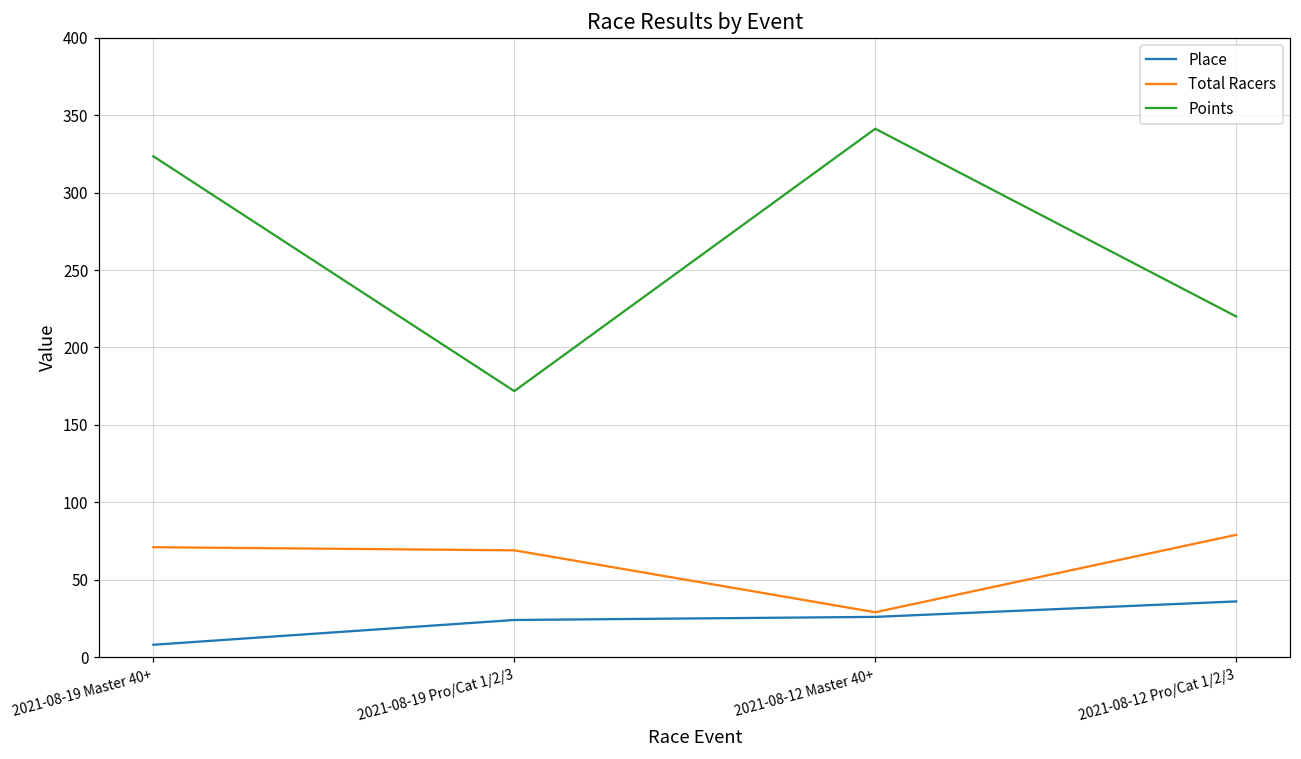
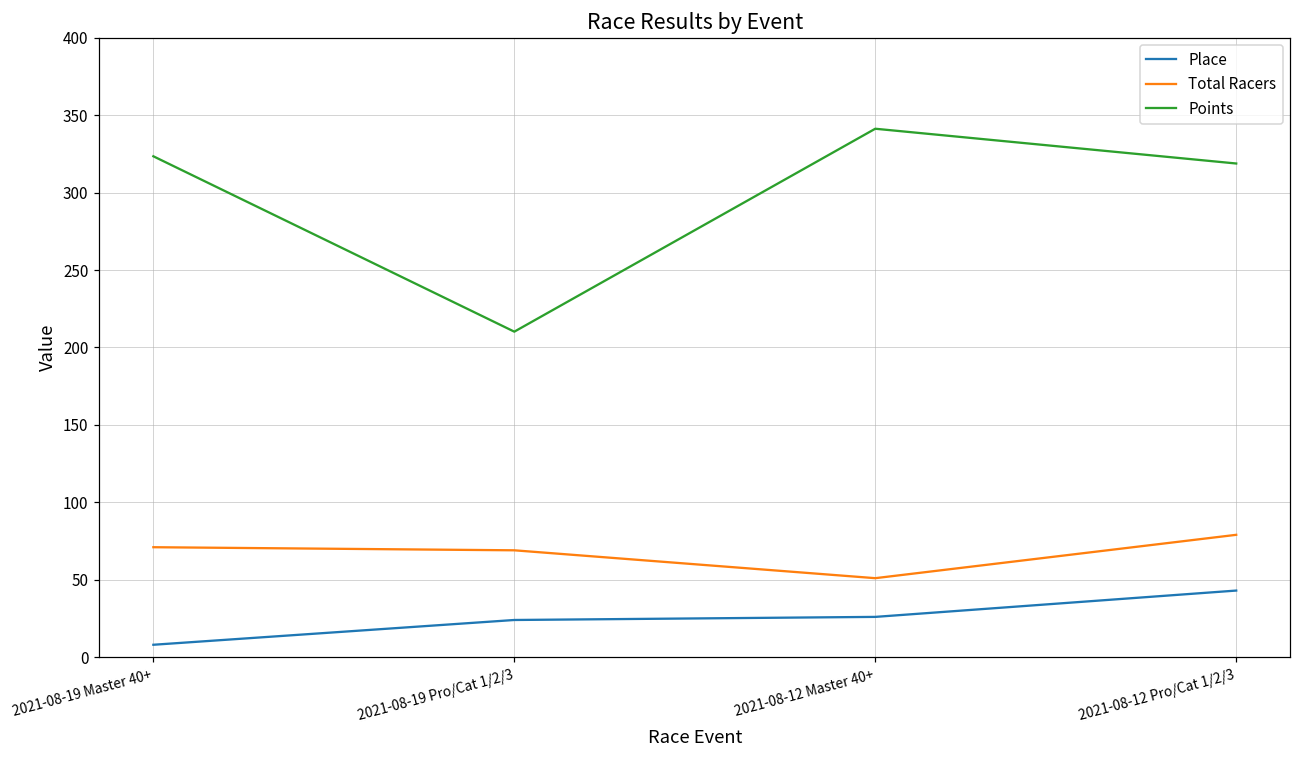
Points, 2021-08-19 Pro/Cat 1/2/3: 172 -> 210
Total Racers, 2021-08-12 Master 40+: 29 -> 51
Place, 2021-08-12 Pro/Cat 1/2/3: 36 -> 43
Points, 2021-08-12 Pro/Cat 1/2/3: 220 -> 319
